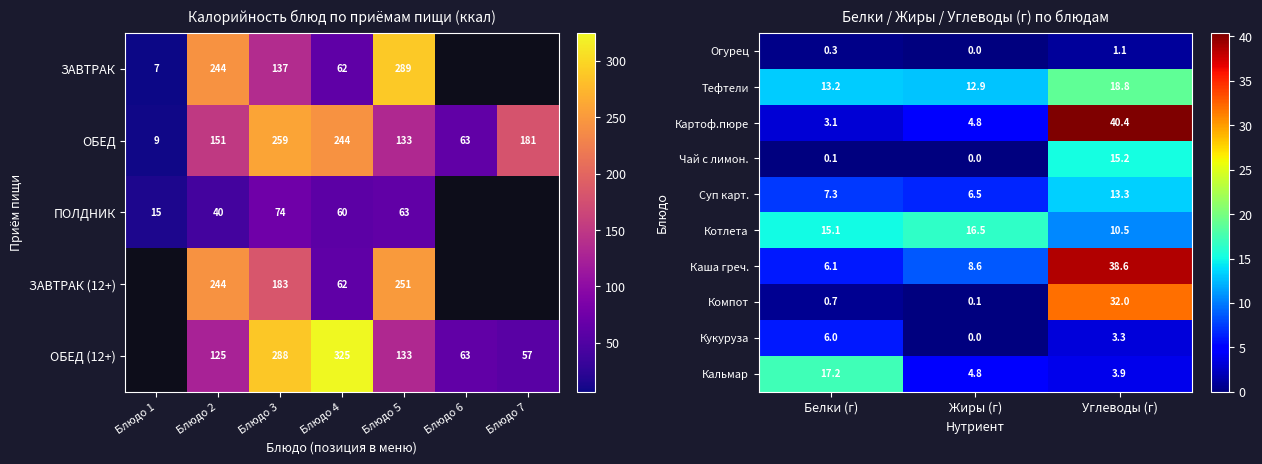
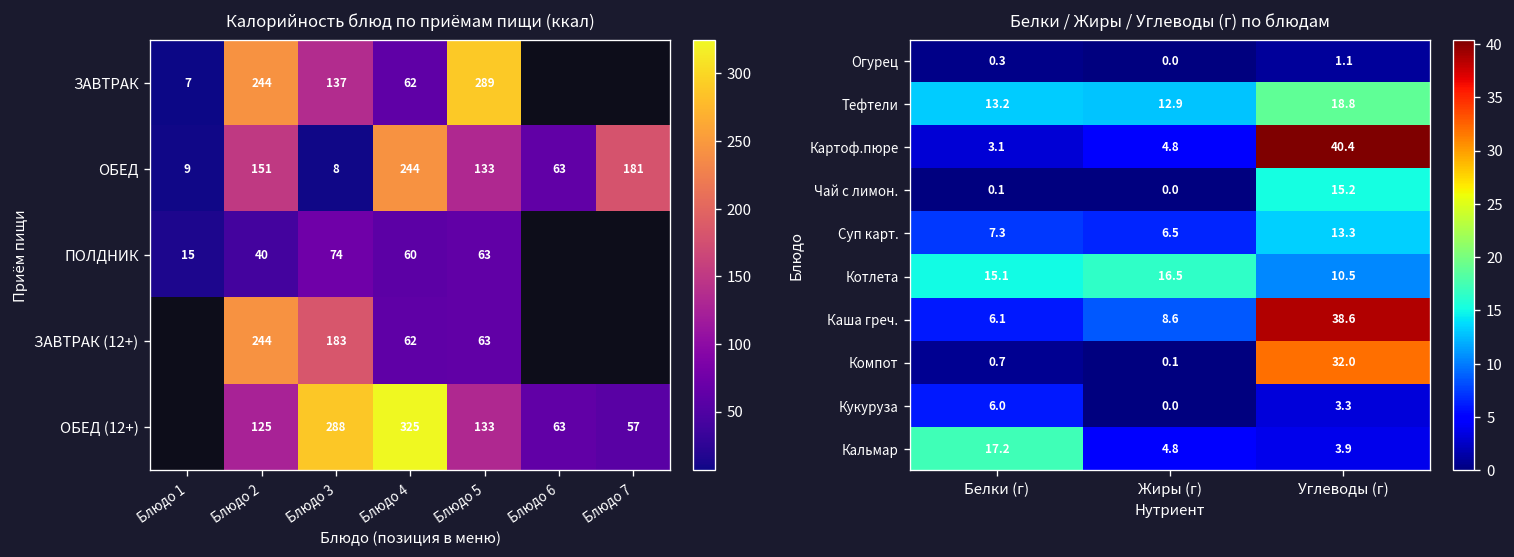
Калорийность блюд по приёмам пищи (ккал), ОБЕД, Блюдо 3: 259 -> 8
Калорийность блюд по приёмам пищи (ккал), ЗАВТРАК (12+), Блюдо 5: 251 -> 63
